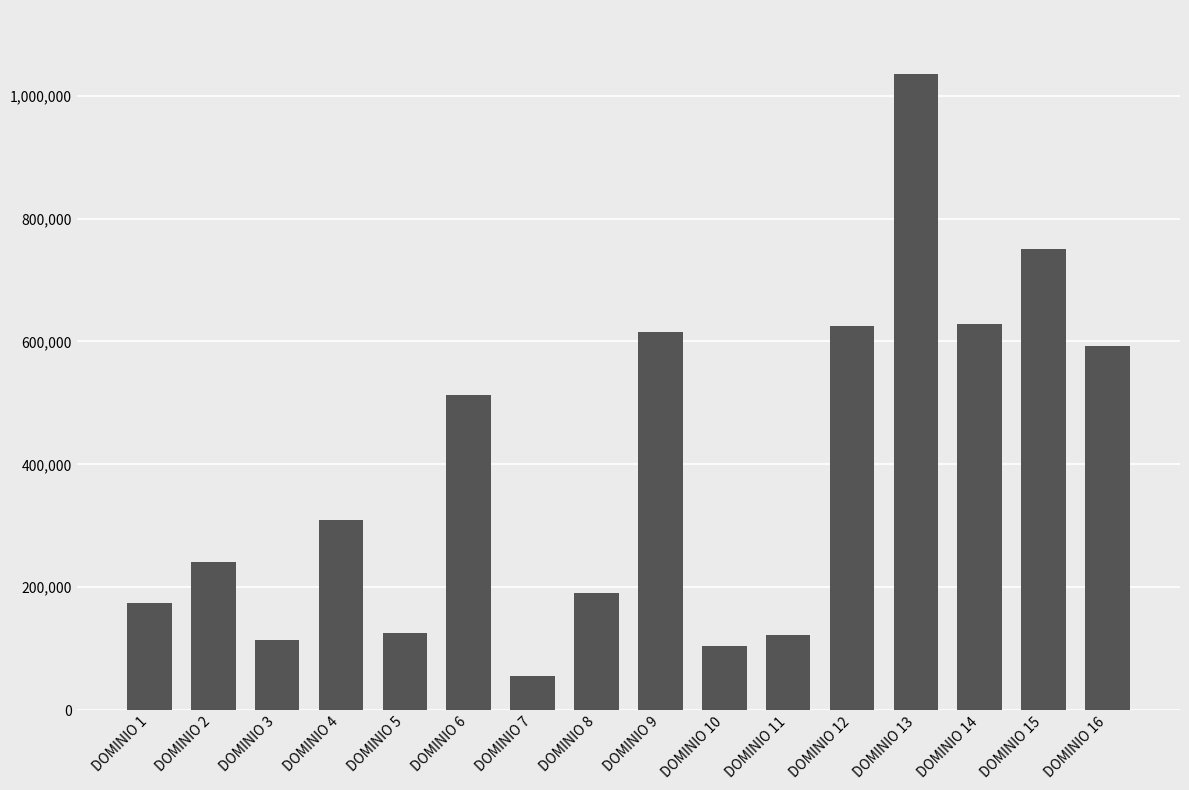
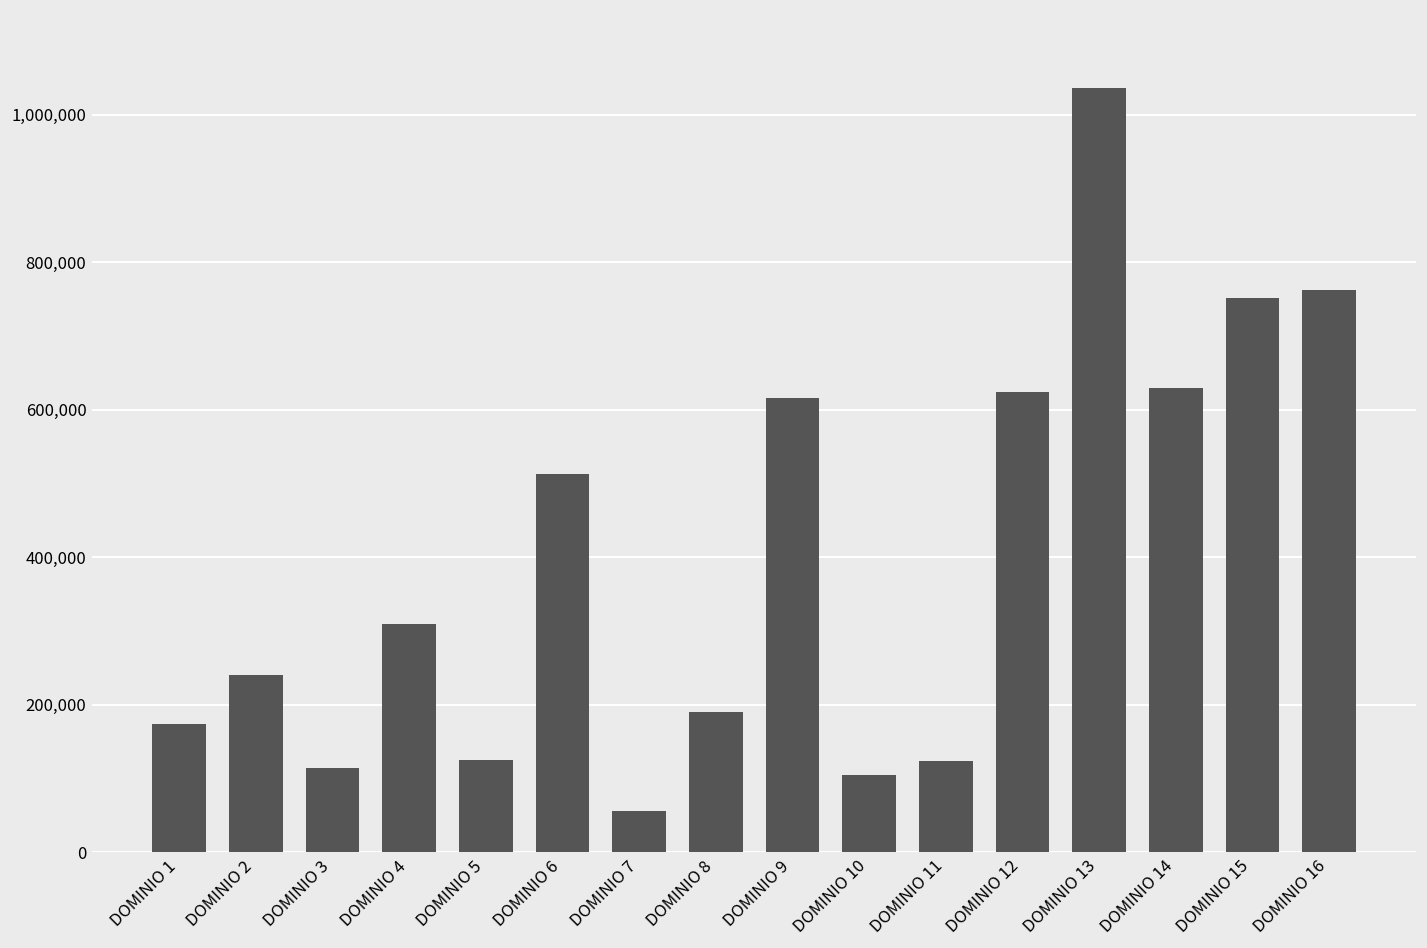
DOMINIO 16: 590,000 -> 760,000
